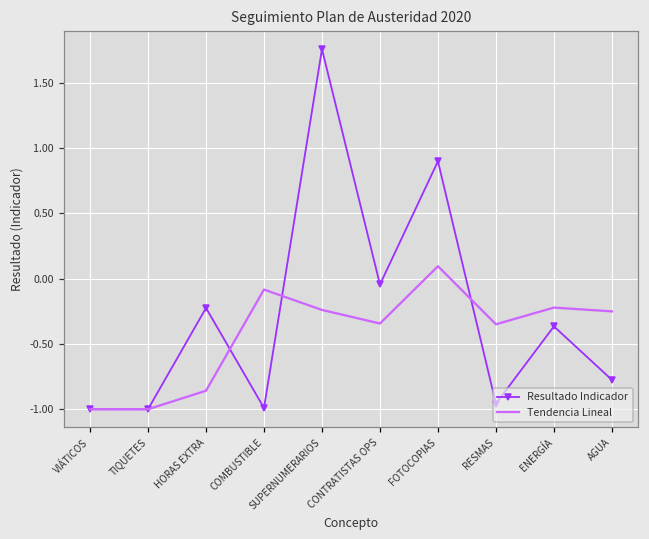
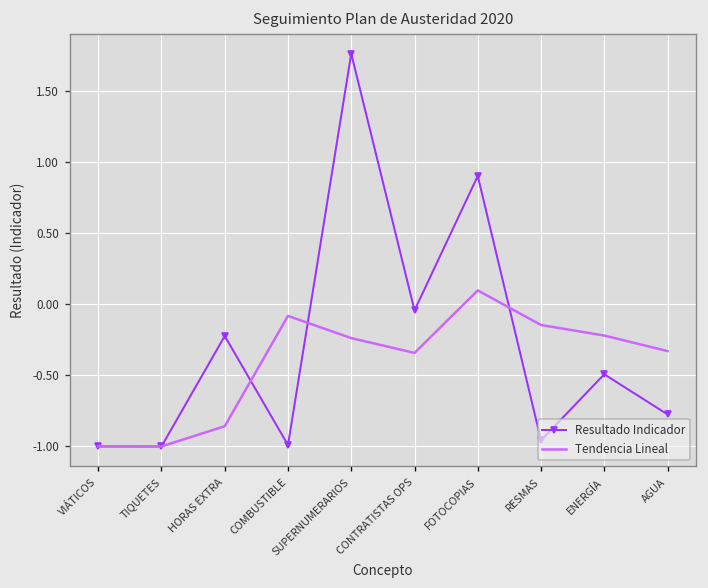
Tendencia Lineal, RESMAS: -0.35 -> -0.15
Resultado Indicador, ENERGÍA: -0.37 -> -0.49
Tendencia Lineal, AGUA: -0.25 -> -0.33
